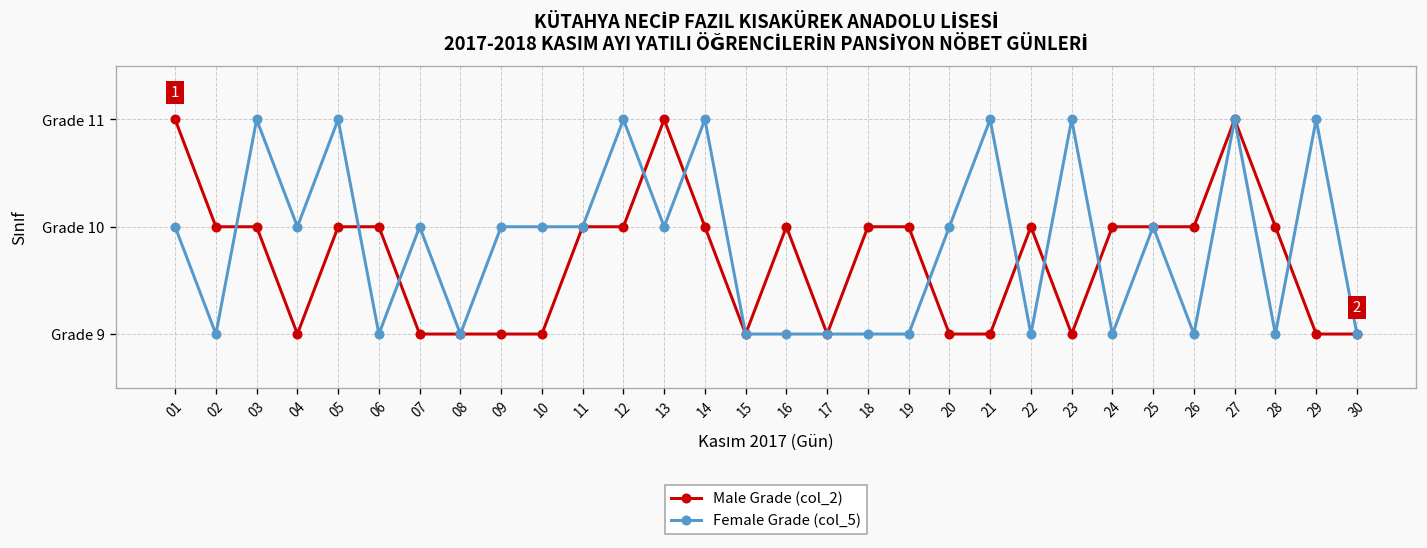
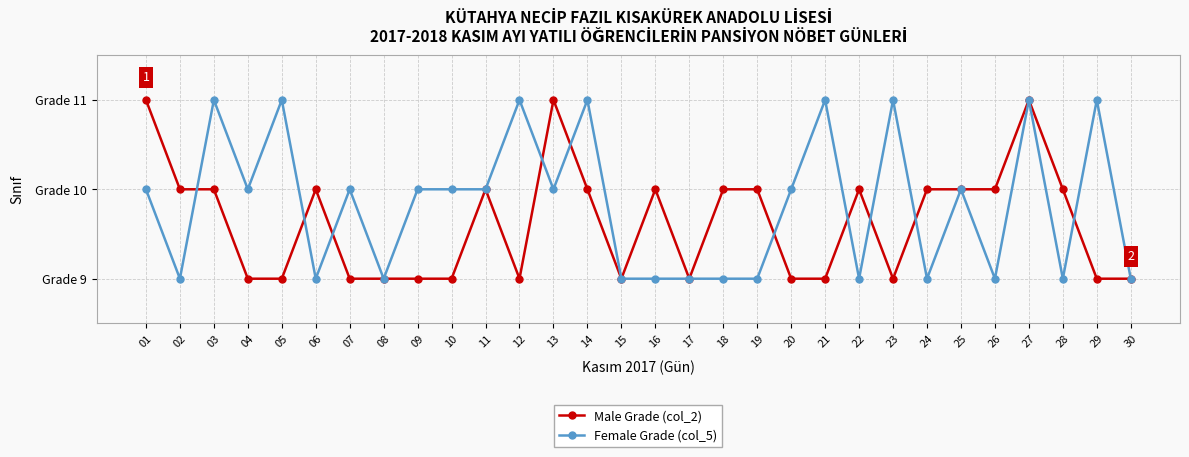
Male Grade (col_2), 05: Grade 10 -> Grade 9
Male Grade (col_2), 12: Grade 10 -> Grade 9
